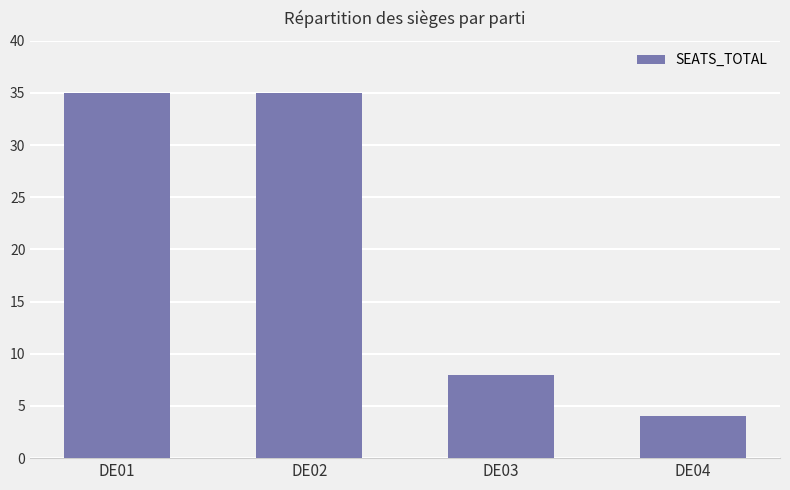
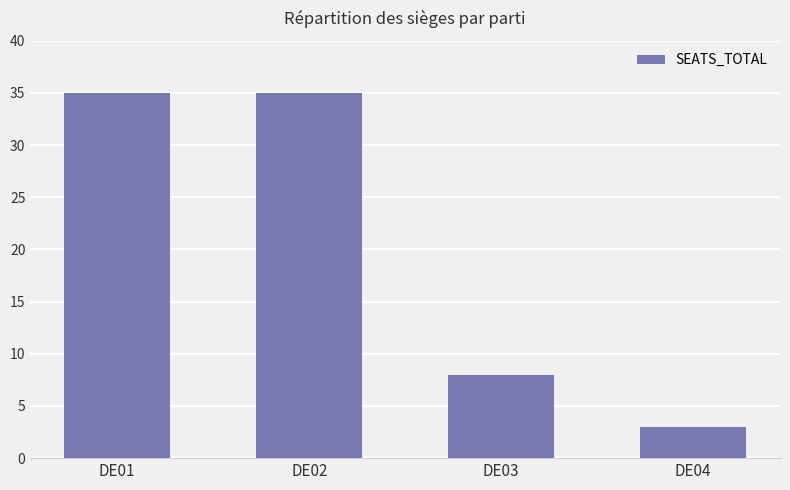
DE04: 4 -> 3
